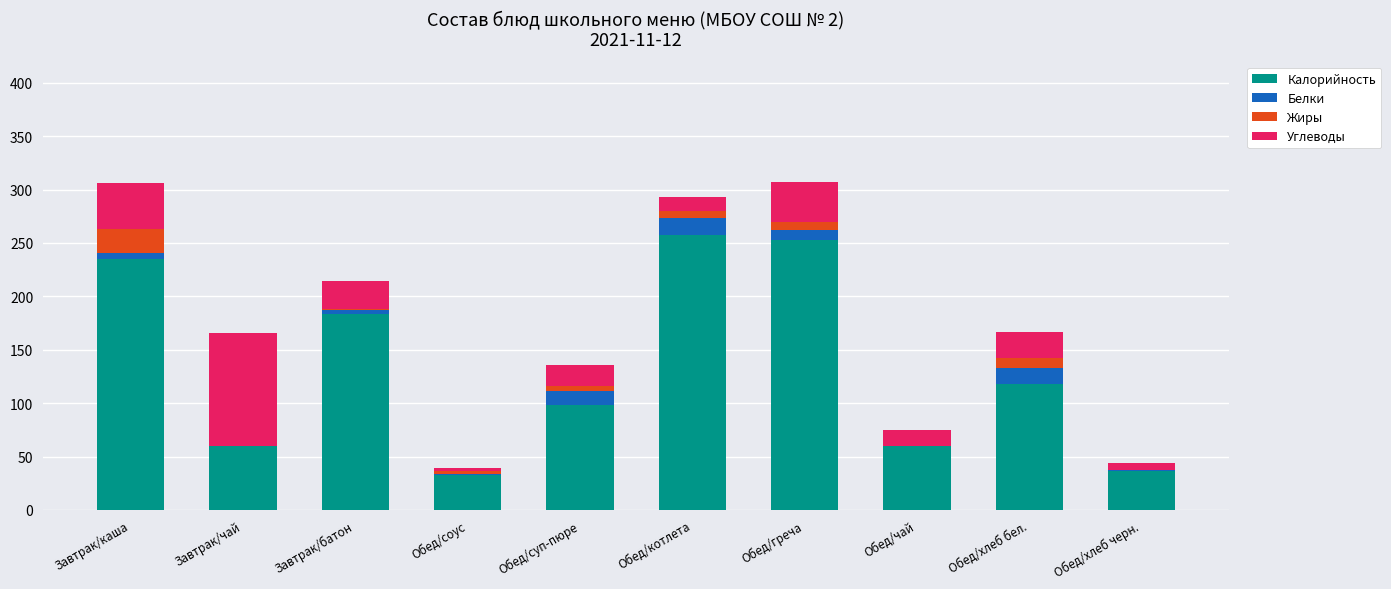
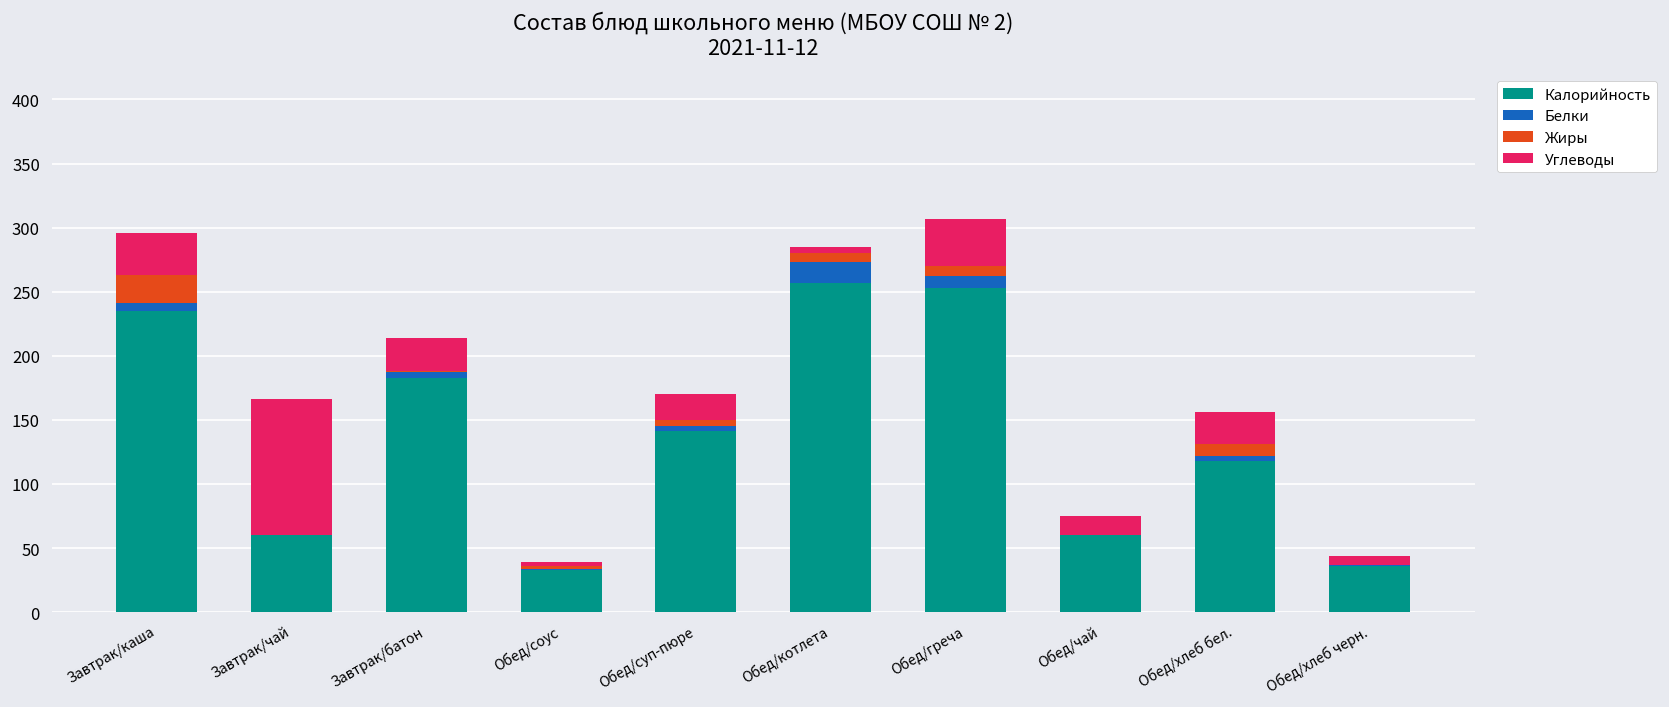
Углеводы, Завтрак/каша: 43 -> 33
Калорийность, Обед/суп-пюре: 98 -> 141
Белки, Обед/суп-пюре: 13 -> 4
Углеводы, Обед/котлета: 13 -> 5
Белки, Обед/хлеб бел.: 15 -> 4
